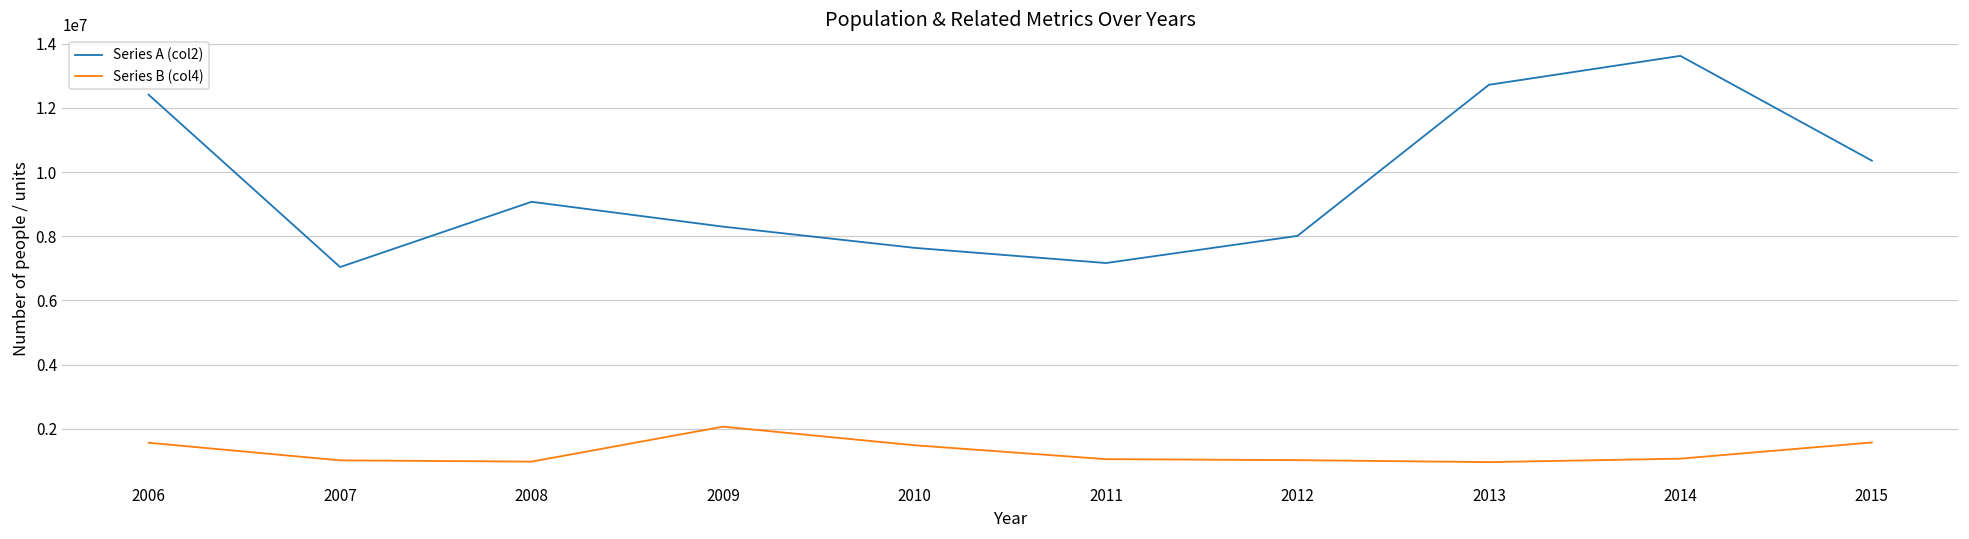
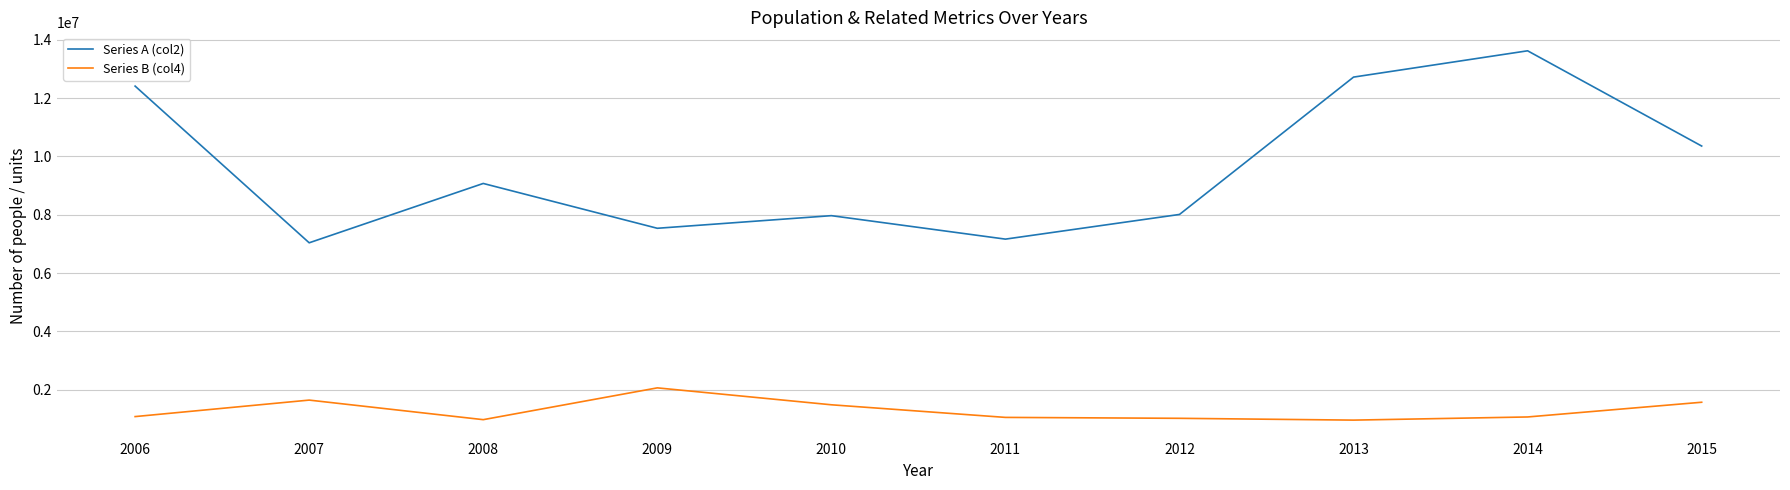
Series B (col4), 2006: 1600000 -> 1100000
Series B (col4), 2007: 1000000 -> 1600000
Series A (col2), 2009: 8300000 -> 7500000
Series A (col2), 2010: 7600000 -> 8000000
